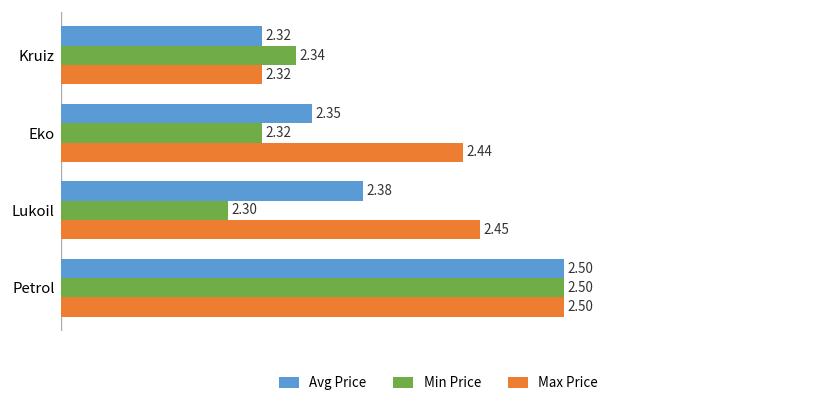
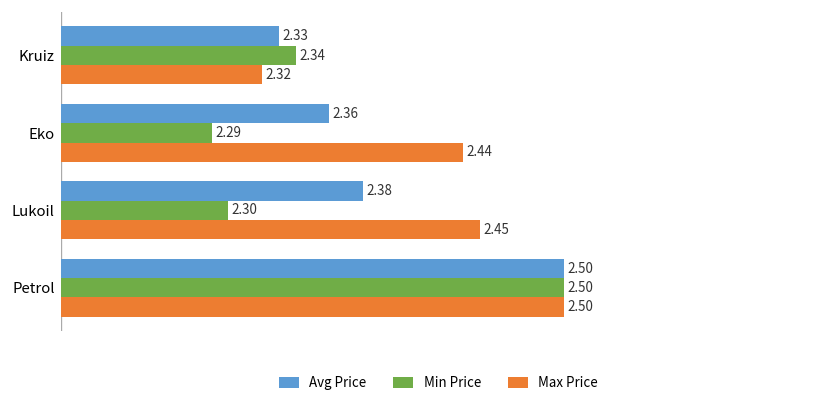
Avg Price, Kruiz: 2.32 -> 2.33
Avg Price, Eko: 2.35 -> 2.36
Min Price, Eko: 2.32 -> 2.29
